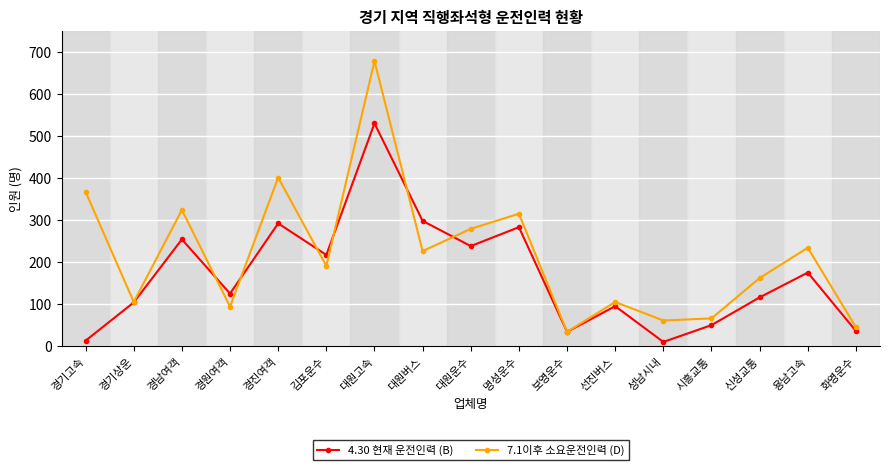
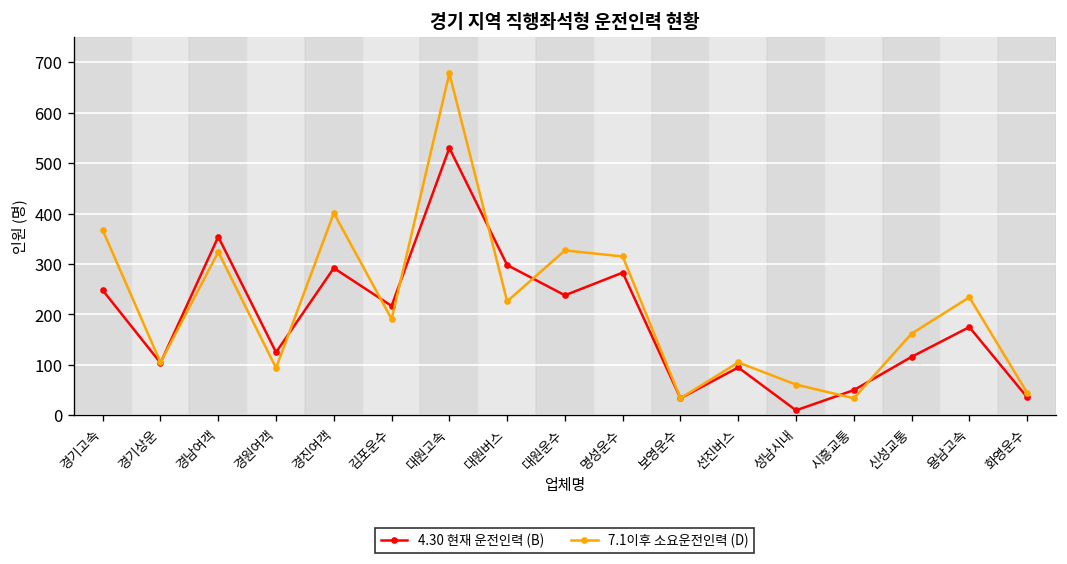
4.30 현재 운전인력 (B), 경기고속: 10 -> 250
4.30 현재 운전인력 (B), 경남여객: 250 -> 350
7.1이후 소요운전인력 (D), 대원운수: 280 -> 330
7.1이후 소요운전인력 (D), 시흥교통: 70 -> 30
